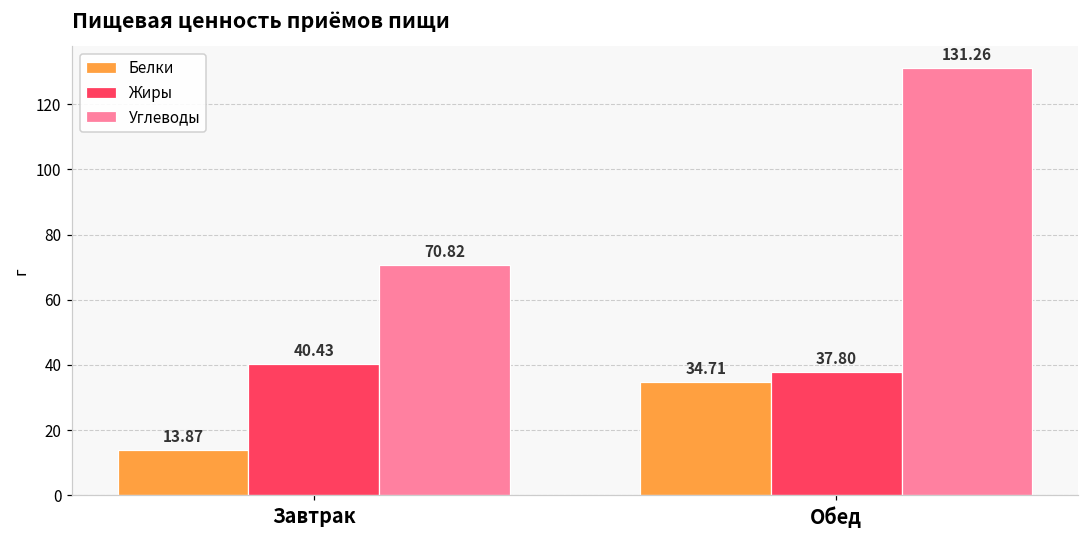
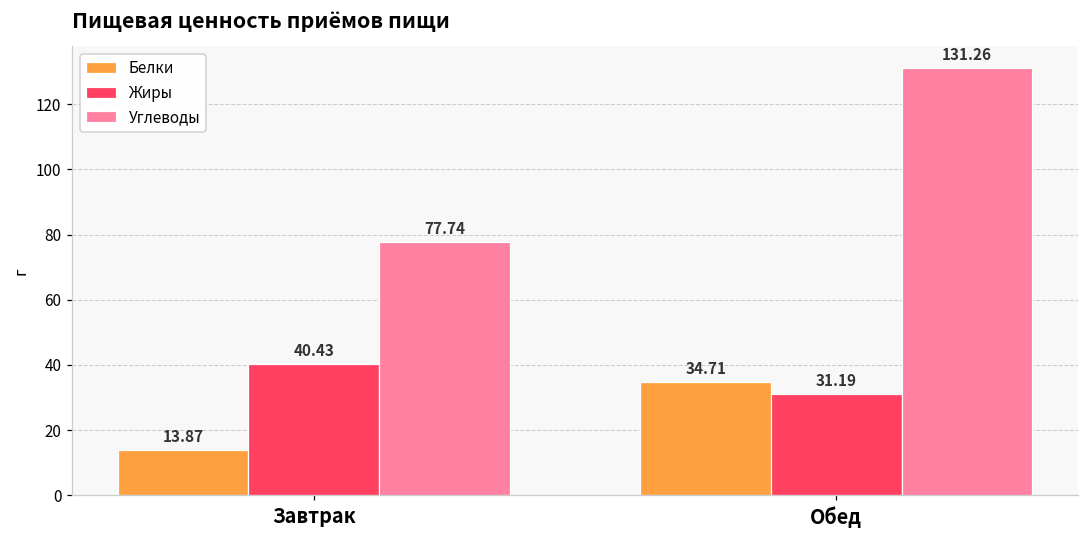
Углеводы, Завтрак: 70.82 -> 77.74
Жиры, Обед: 37.80 -> 31.19
